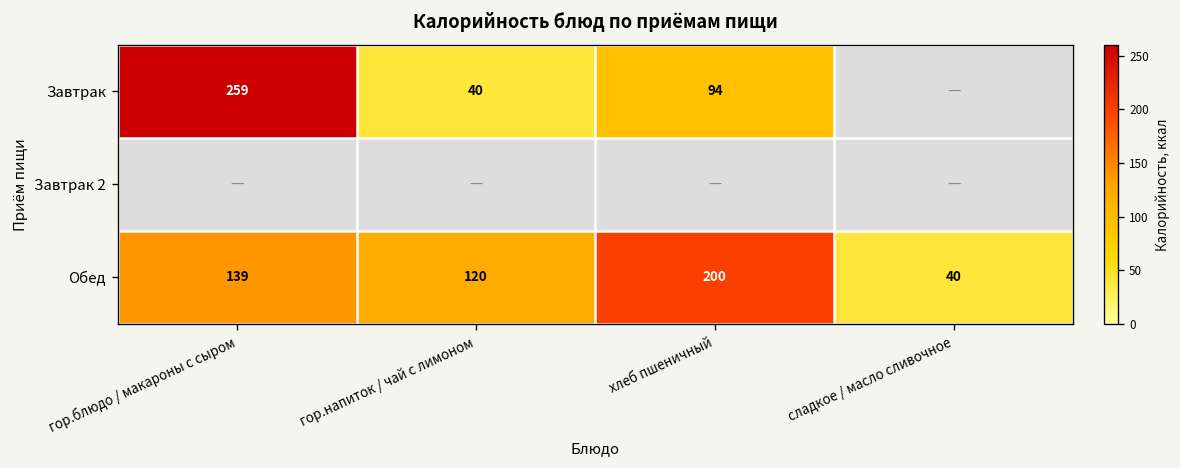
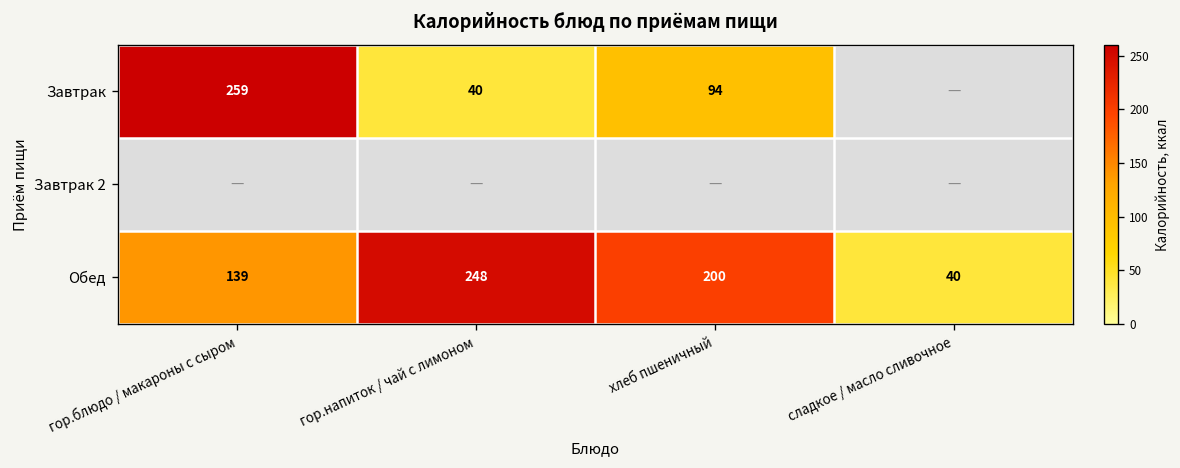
Обед, гор.напиток / чай с лимоном: 120 -> 248
